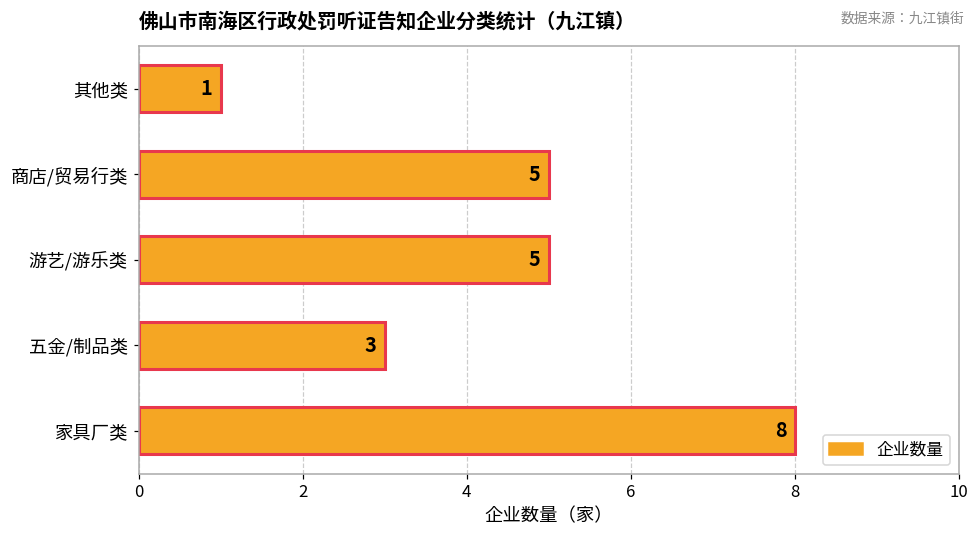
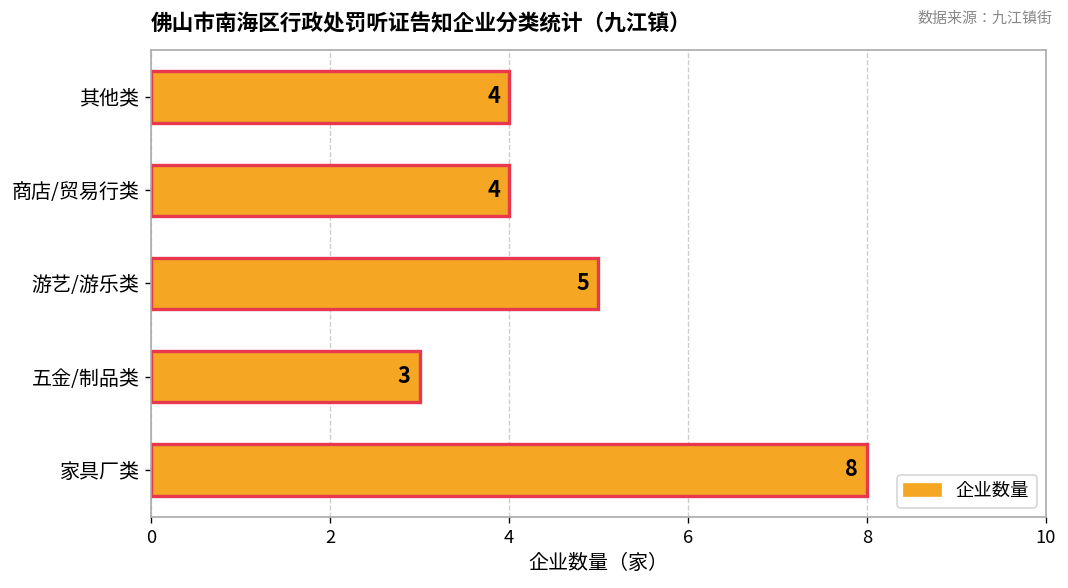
其他类: 1 -> 4
商店/贸易行类: 5 -> 4
